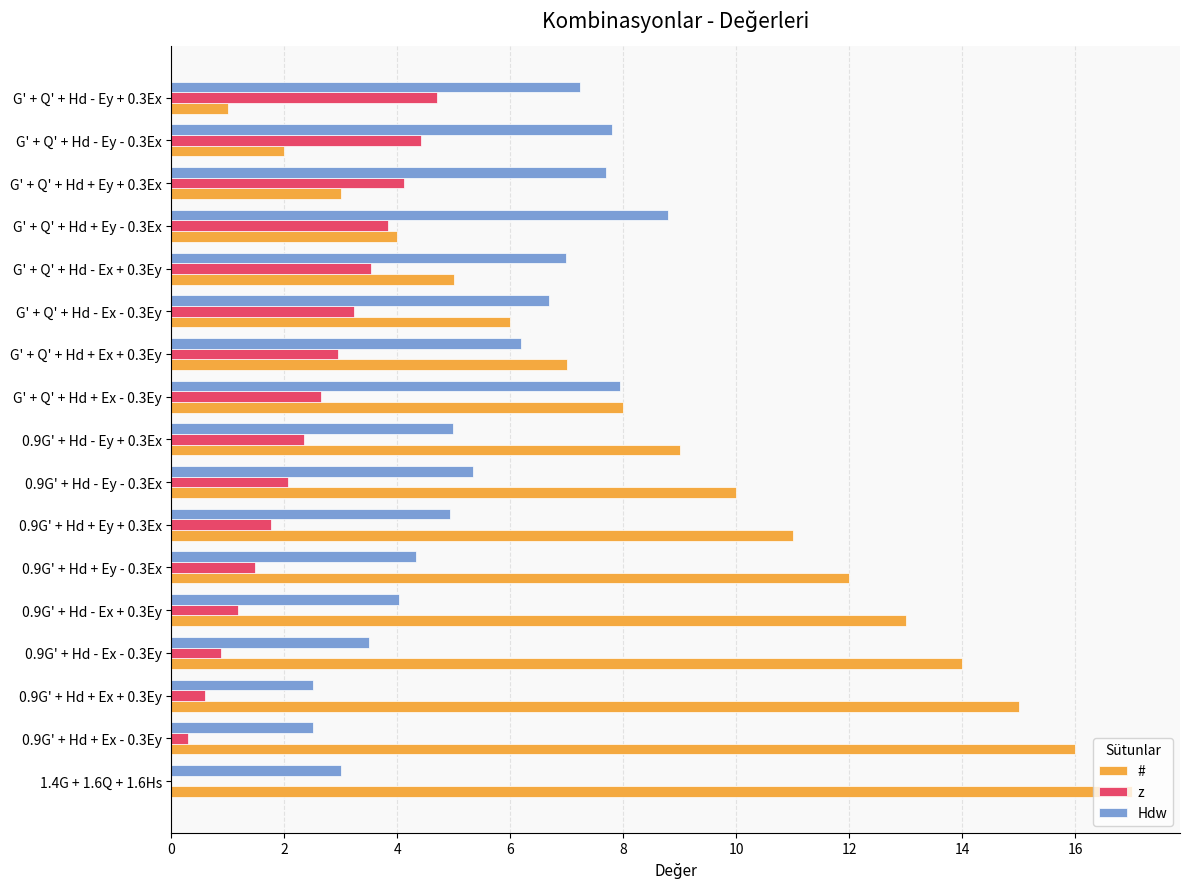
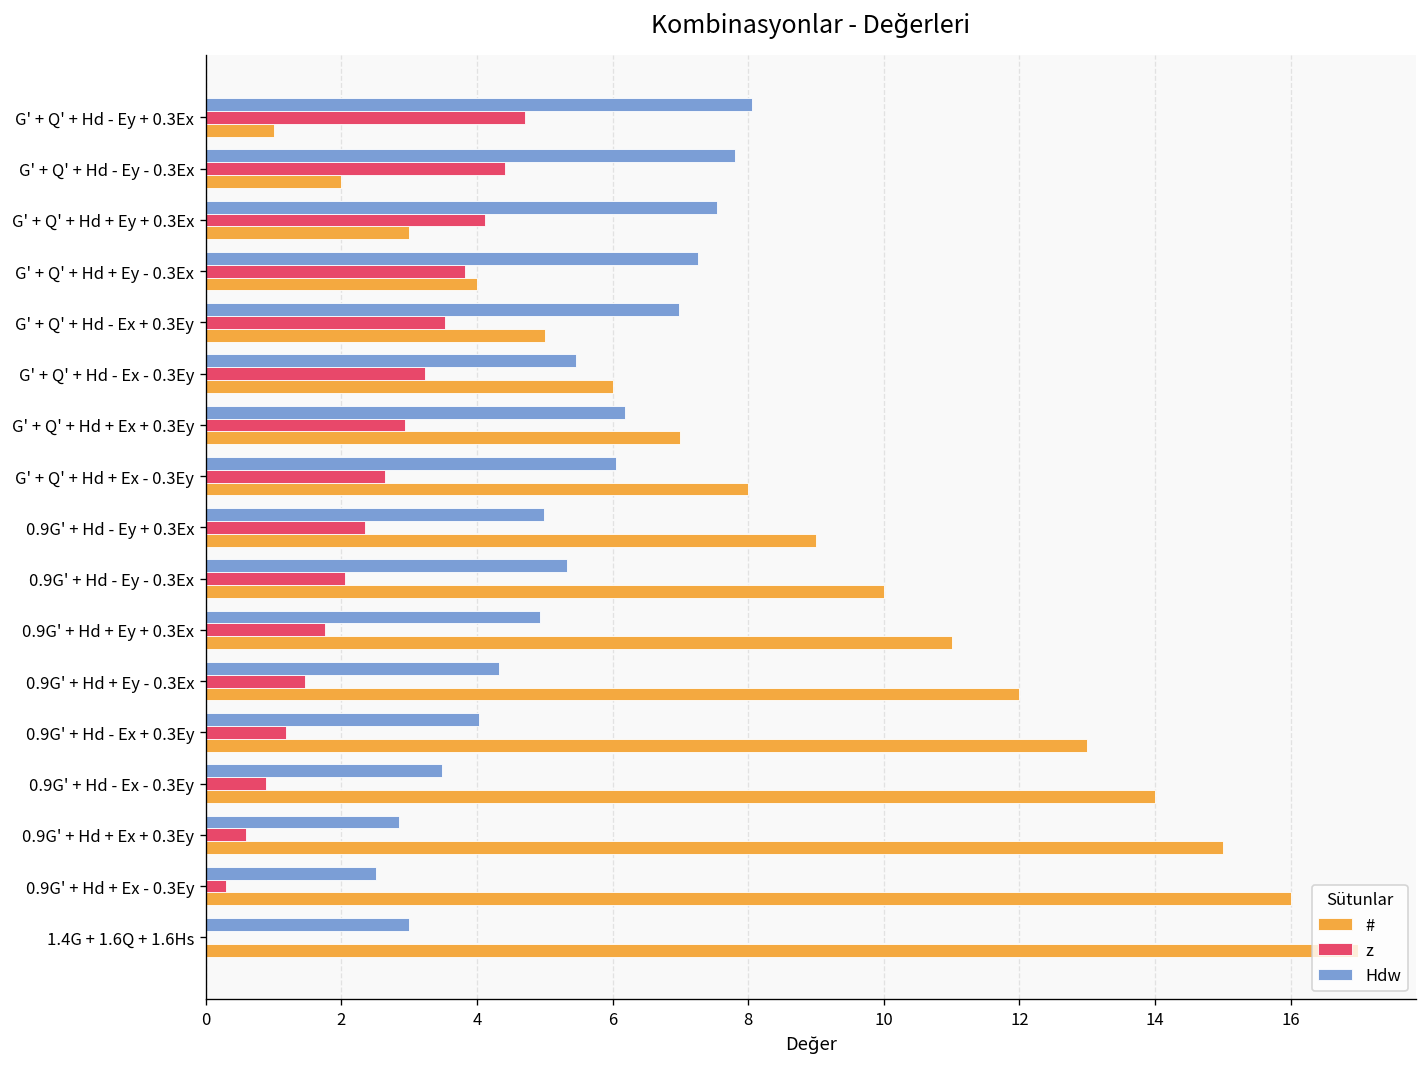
Hdw, G' + Q' + Hd - Ey + 0.3Ex: 7.2 -> 8.1
Hdw, G' + Q' + Hd + Ey + 0.3Ex: 7.7 -> 7.5
Hdw, G' + Q' + Hd + Ey - 0.3Ex: 8.8 -> 7.3
Hdw, G' + Q' + Hd - Ex - 0.3Ey: 6.7 -> 5.5
Hdw, G' + Q' + Hd + Ex - 0.3Ey: 7.9 -> 6.0
Hdw, 0.9G' + Hd + Ex + 0.3Ey: 2.5 -> 2.8
